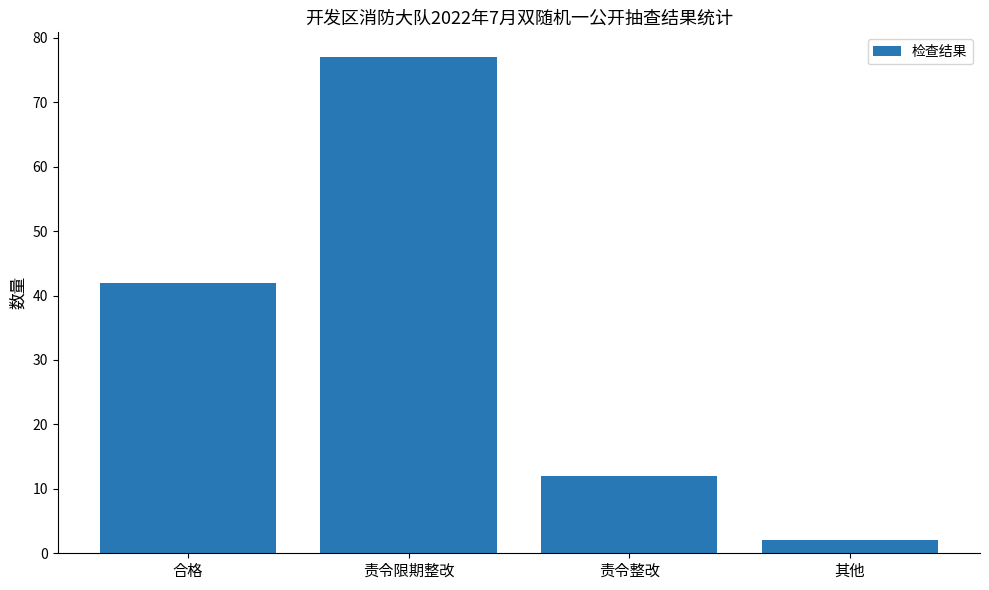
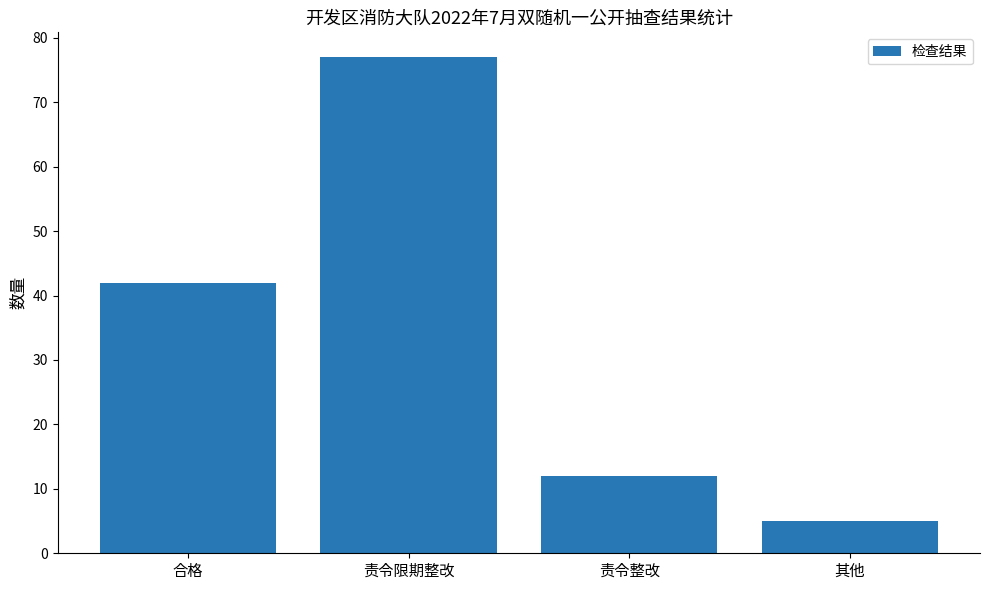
其他: 2 -> 5
